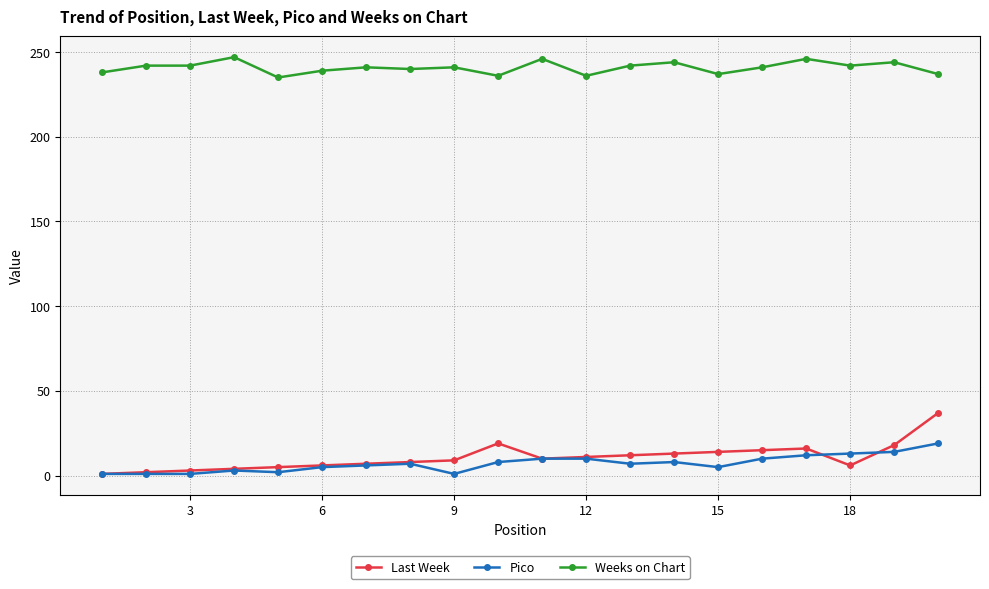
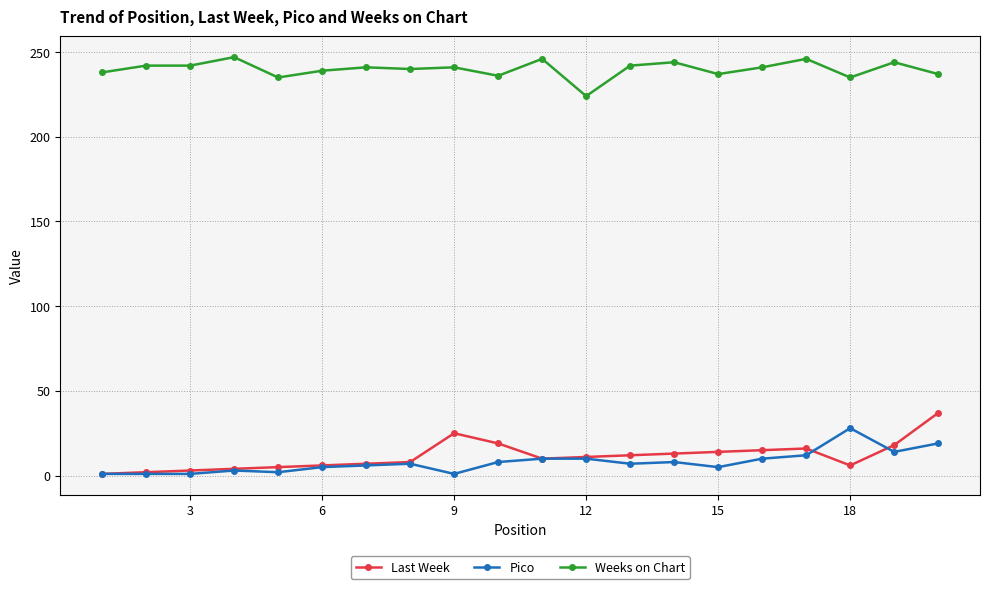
Last Week, 9: 9 -> 25
Weeks on Chart, 12: 236 -> 224
Pico, 18: 13 -> 28
Weeks on Chart, 18: 242 -> 235
